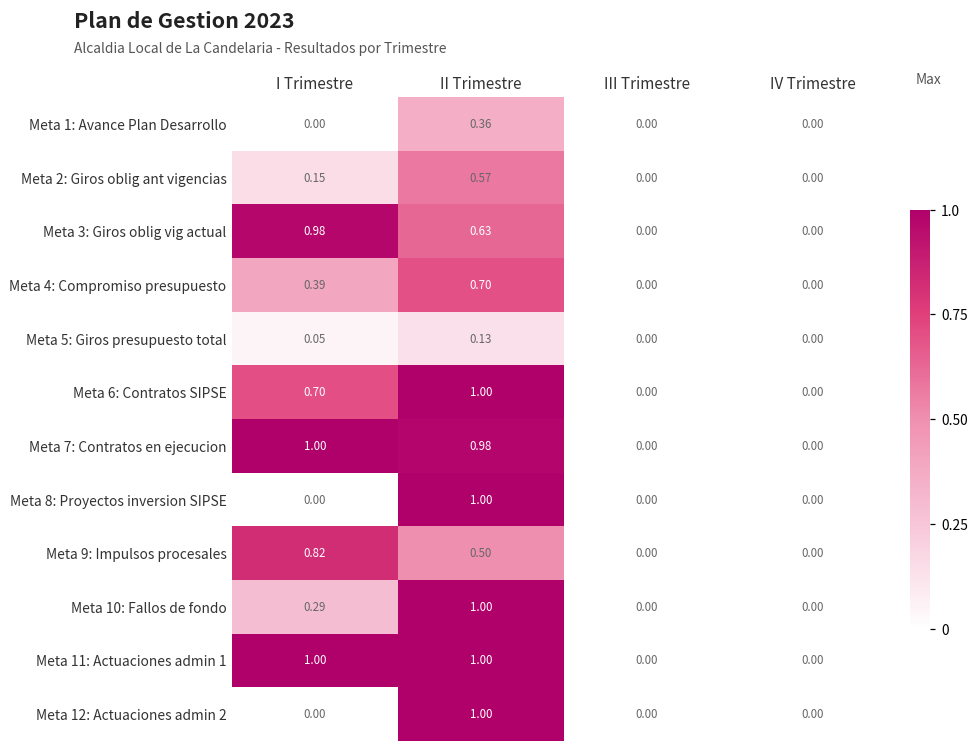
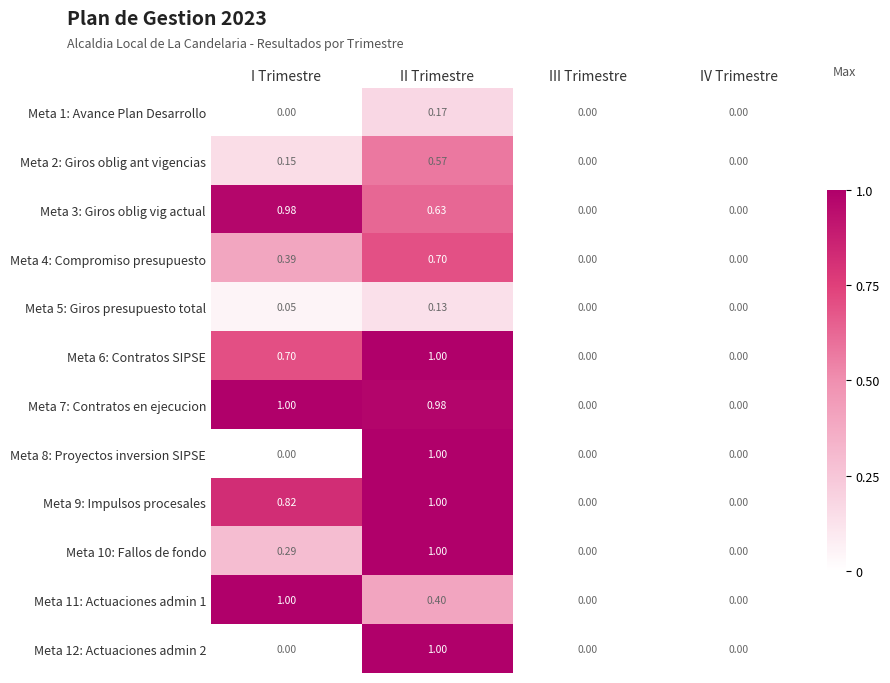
Meta 1: Avance Plan Desarrollo, II Trimestre: 0.36 -> 0.17
Meta 9: Impulsos procesales, II Trimestre: 0.50 -> 1.00
Meta 11: Actuaciones admin 1, II Trimestre: 1.00 -> 0.40
